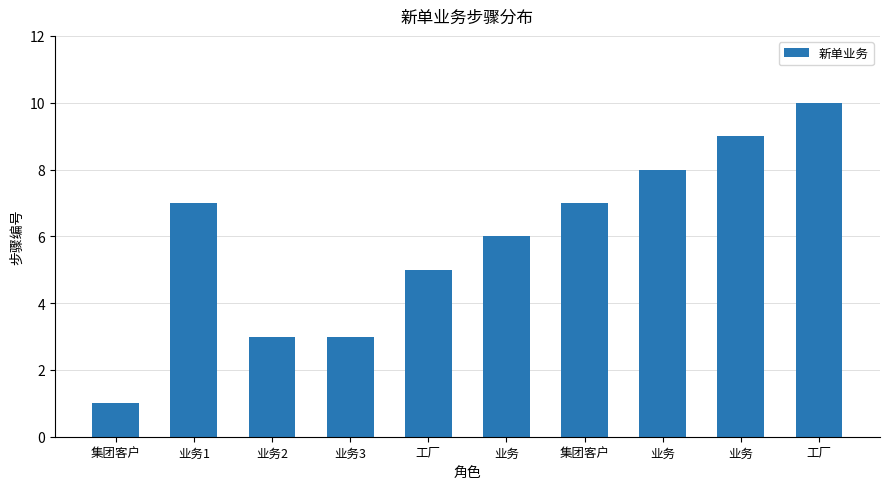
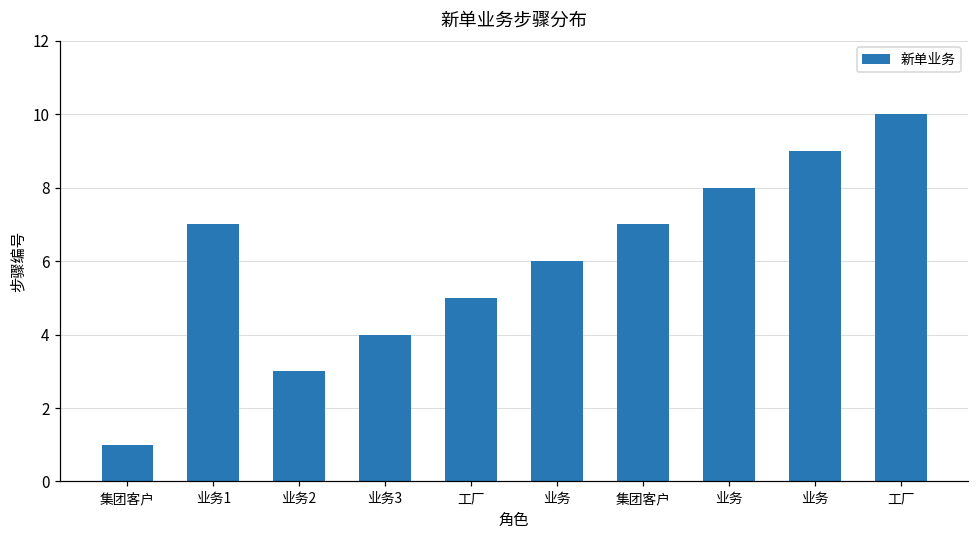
业务3: 3 -> 4
